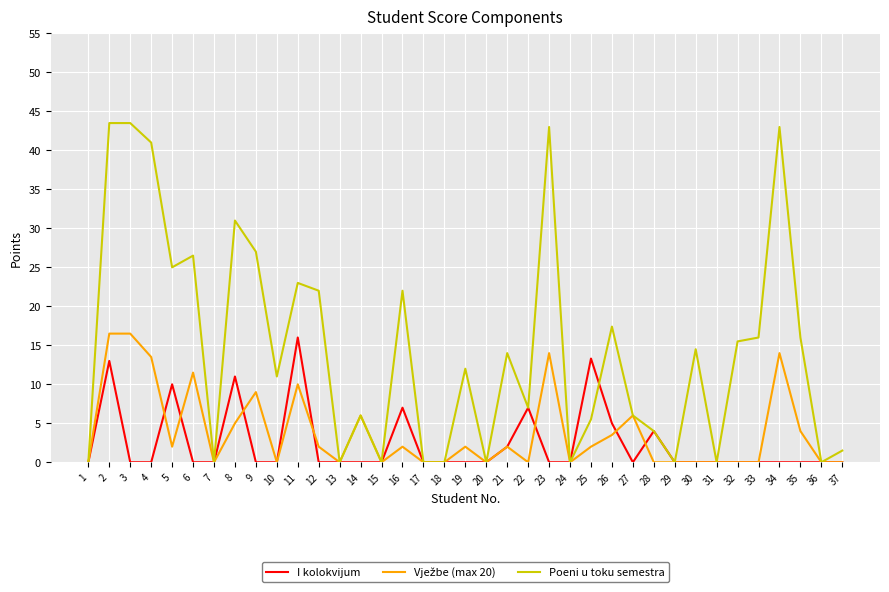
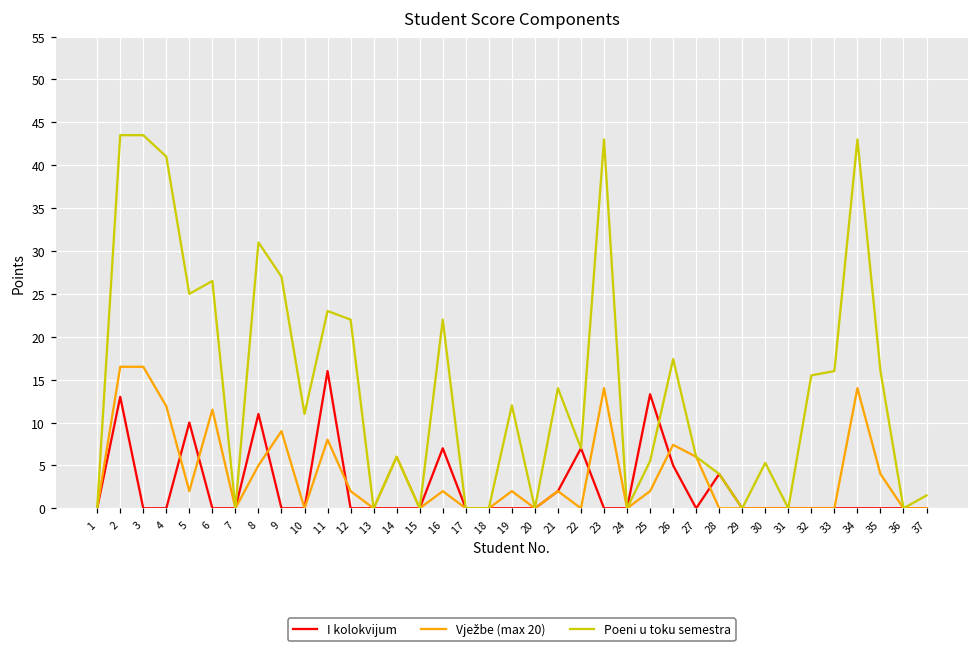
Vježbe (max 20), 4: 14 -> 12
Vježbe (max 20), 11: 10 -> 8
Vježbe (max 20), 26: 4 -> 7
Poeni u toku semestra, 30: 15 -> 5
